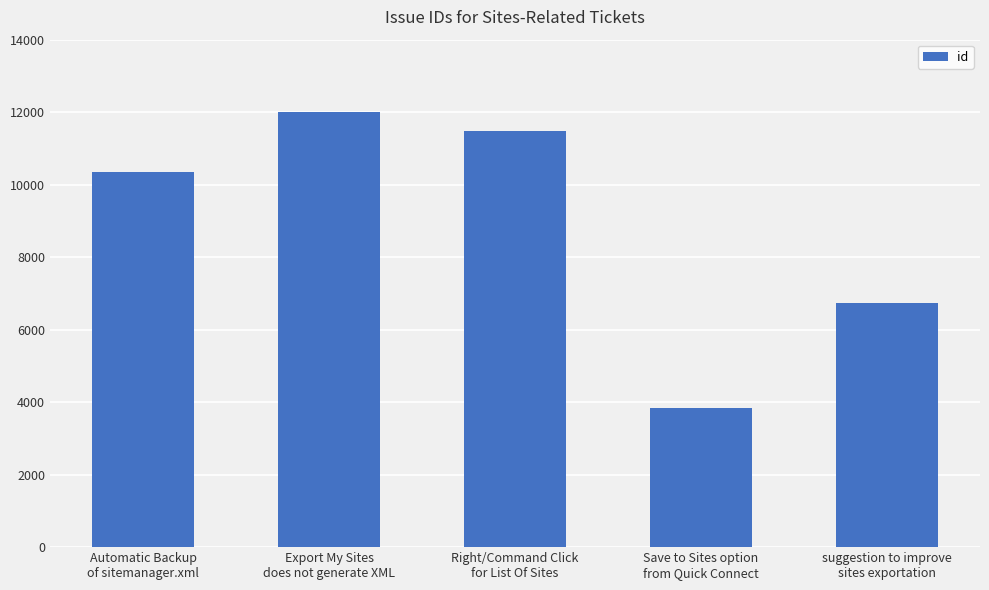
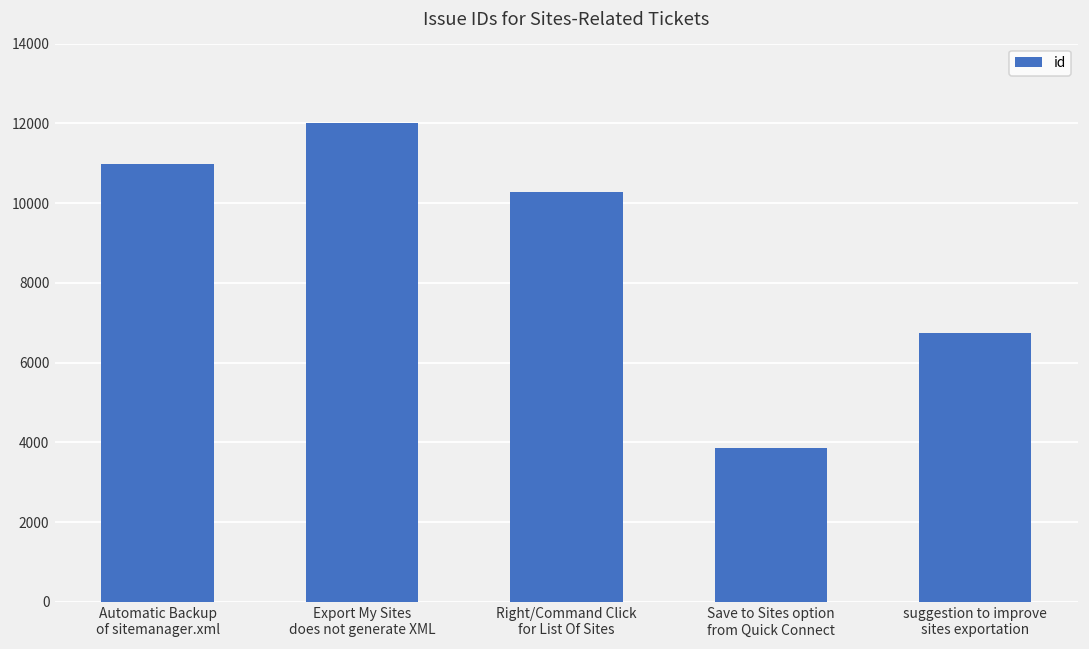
Automatic Backup of sitemanager.xml: 10300 -> 11000
Right/Command Click for List Of Sites: 11500 -> 10300
